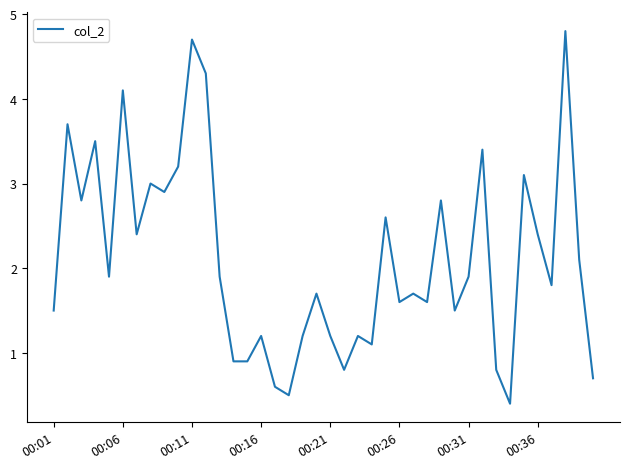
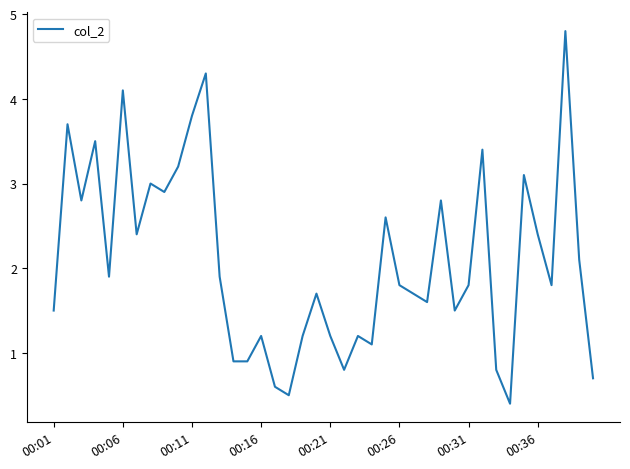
00:11: 4.7 -> 3.8
00:26: 1.6 -> 1.8
00:31: 1.9 -> 1.8
